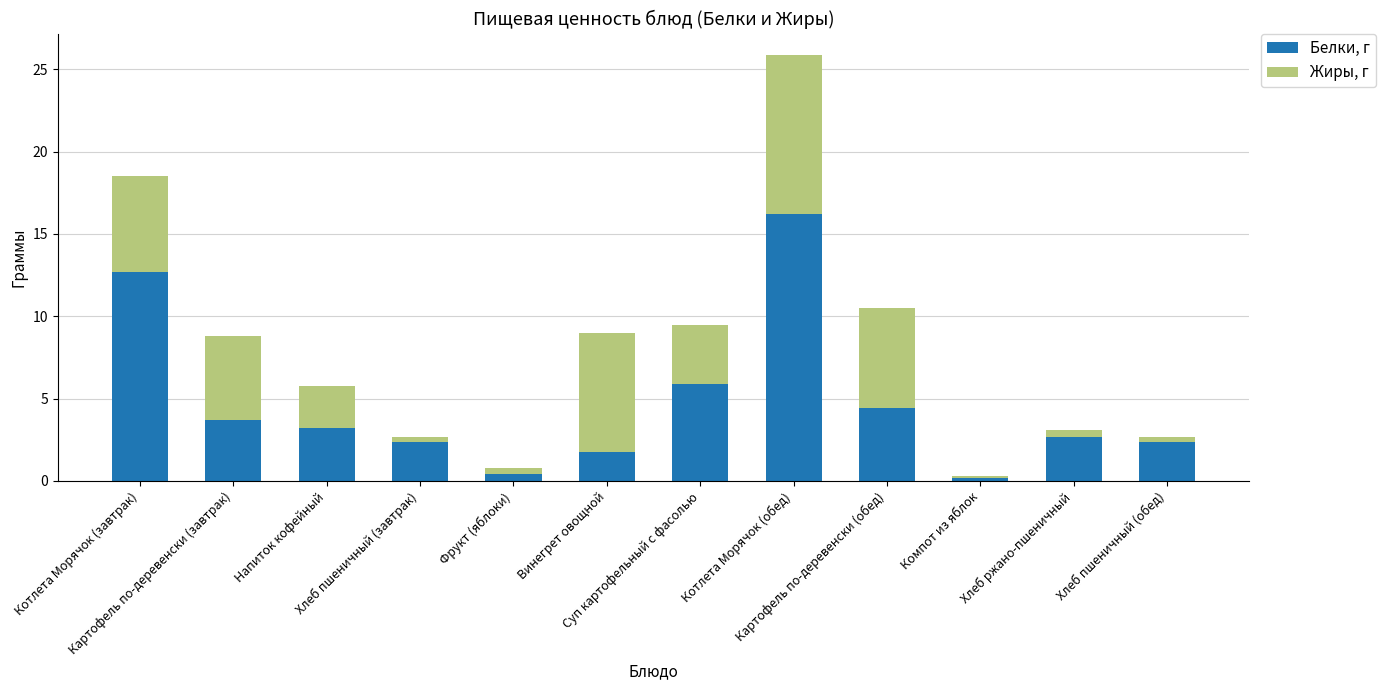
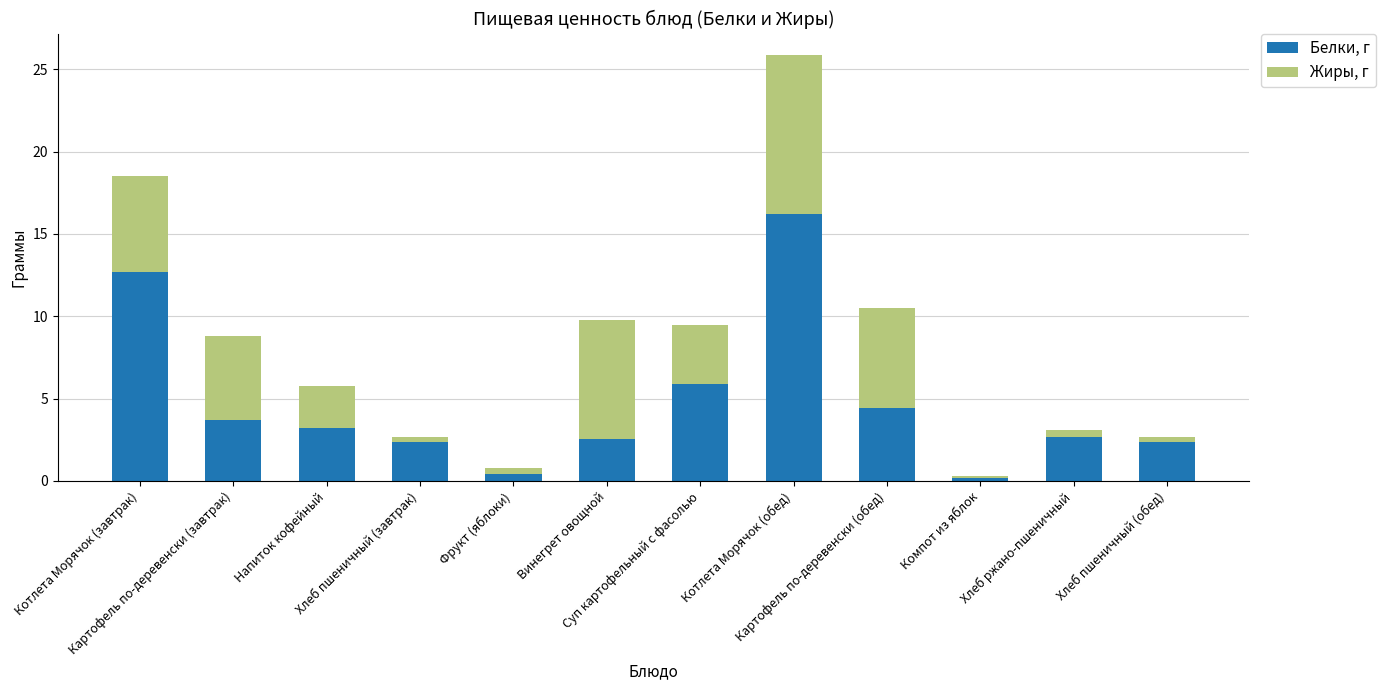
Белки, г, Винегрет овощной: 1.8 -> 2.6
